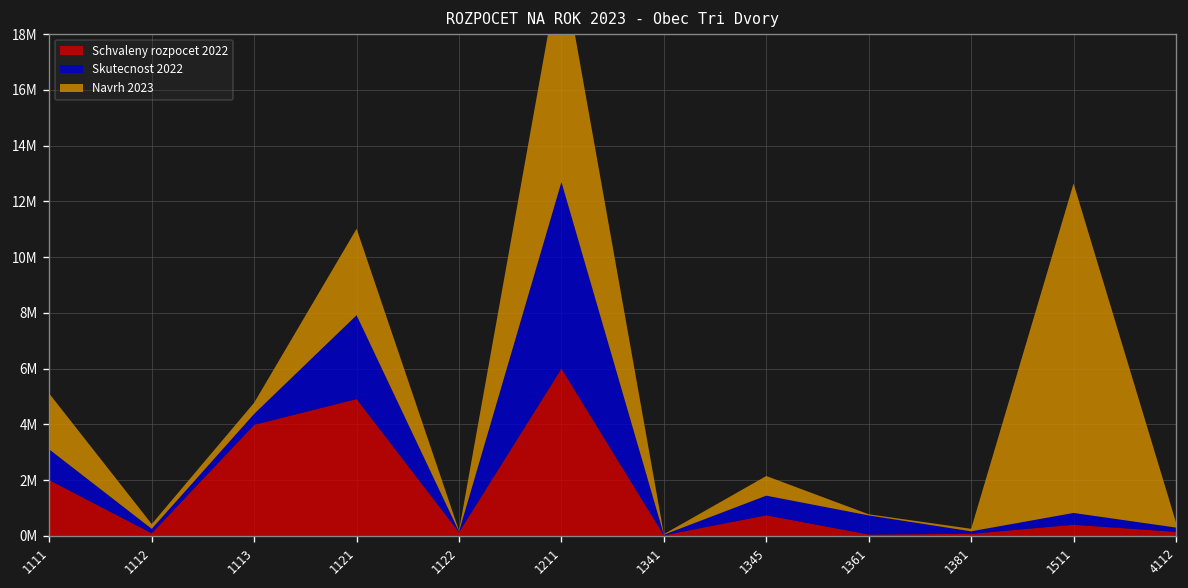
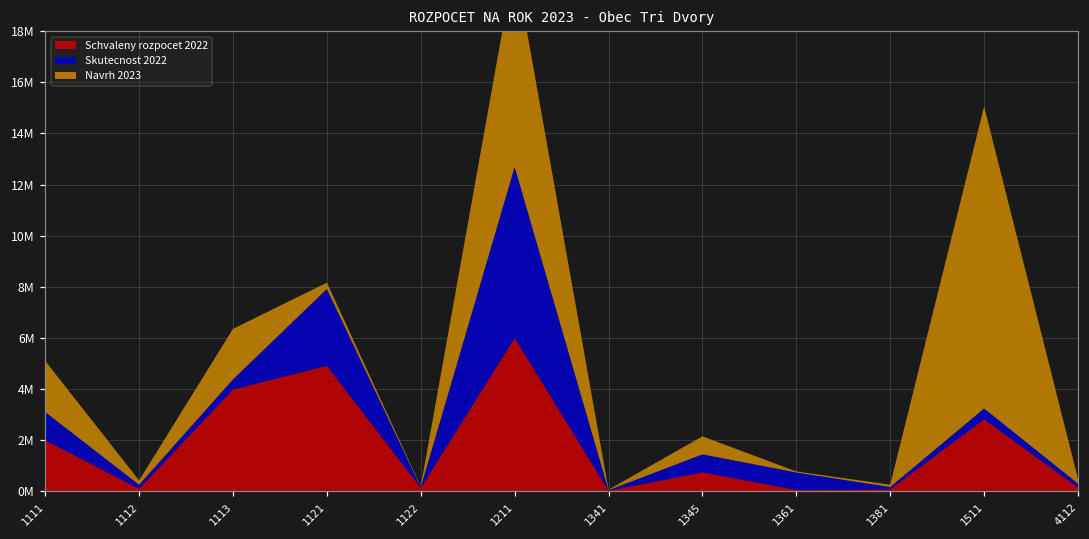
Navrh 2023, 1113: 400000 -> 2000000
Navrh 2023, 1121: 3100000 -> 200000
Schvaleny rozpocet 2022, 1511: 400000 -> 2800000
